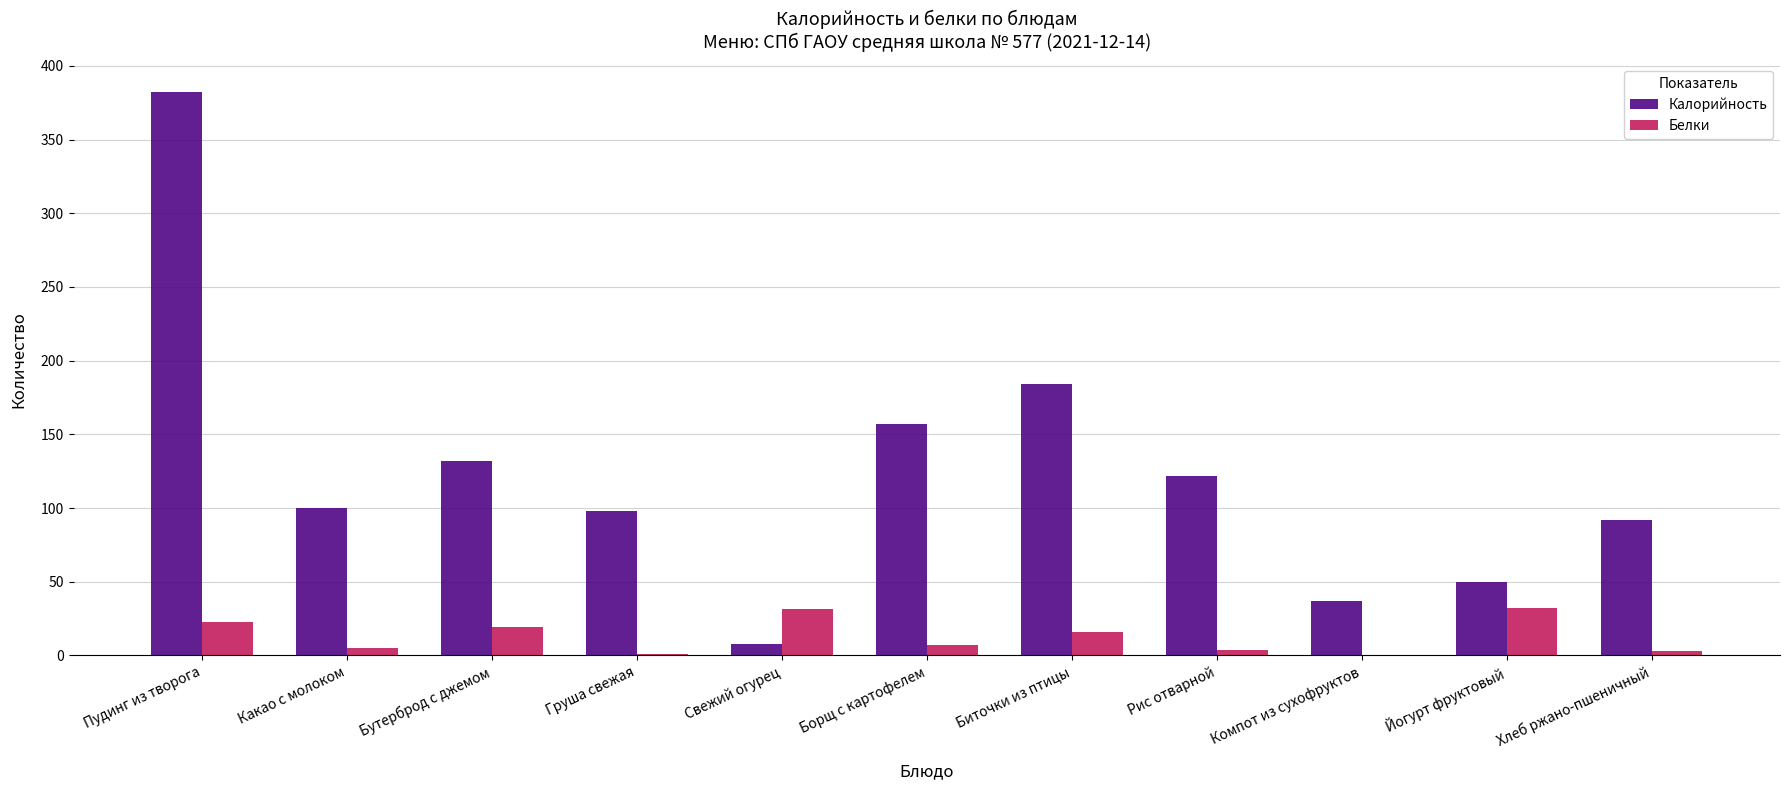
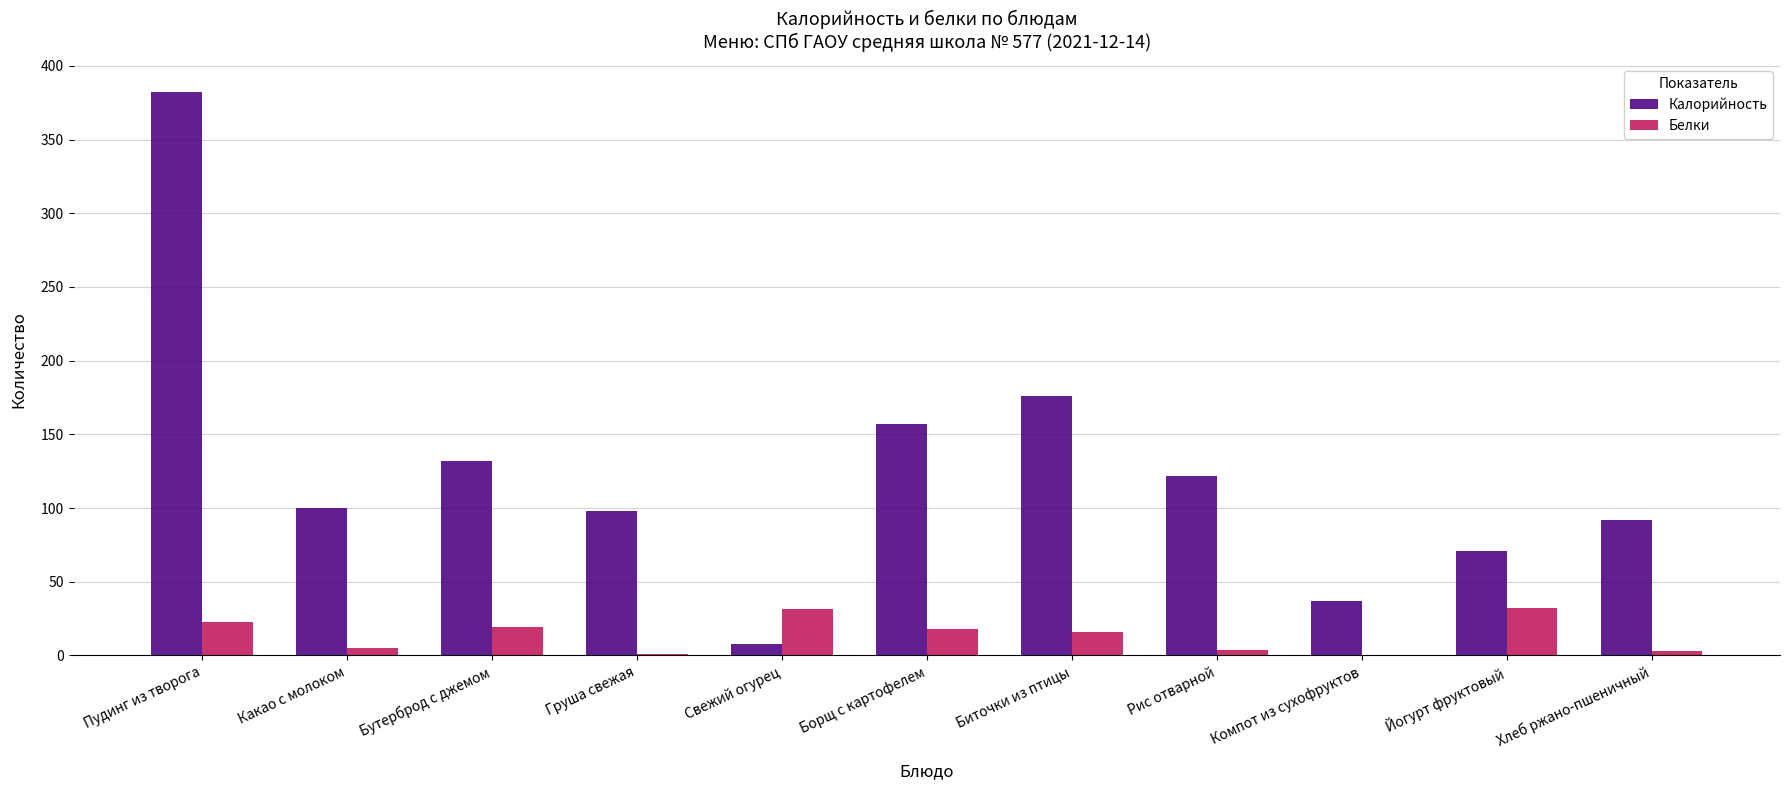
Белки, Борщ с картофелем: 7 -> 18
Калорийность, Биточки из птицы: 184 -> 176
Калорийность, Йогурт фруктовый: 50 -> 71
